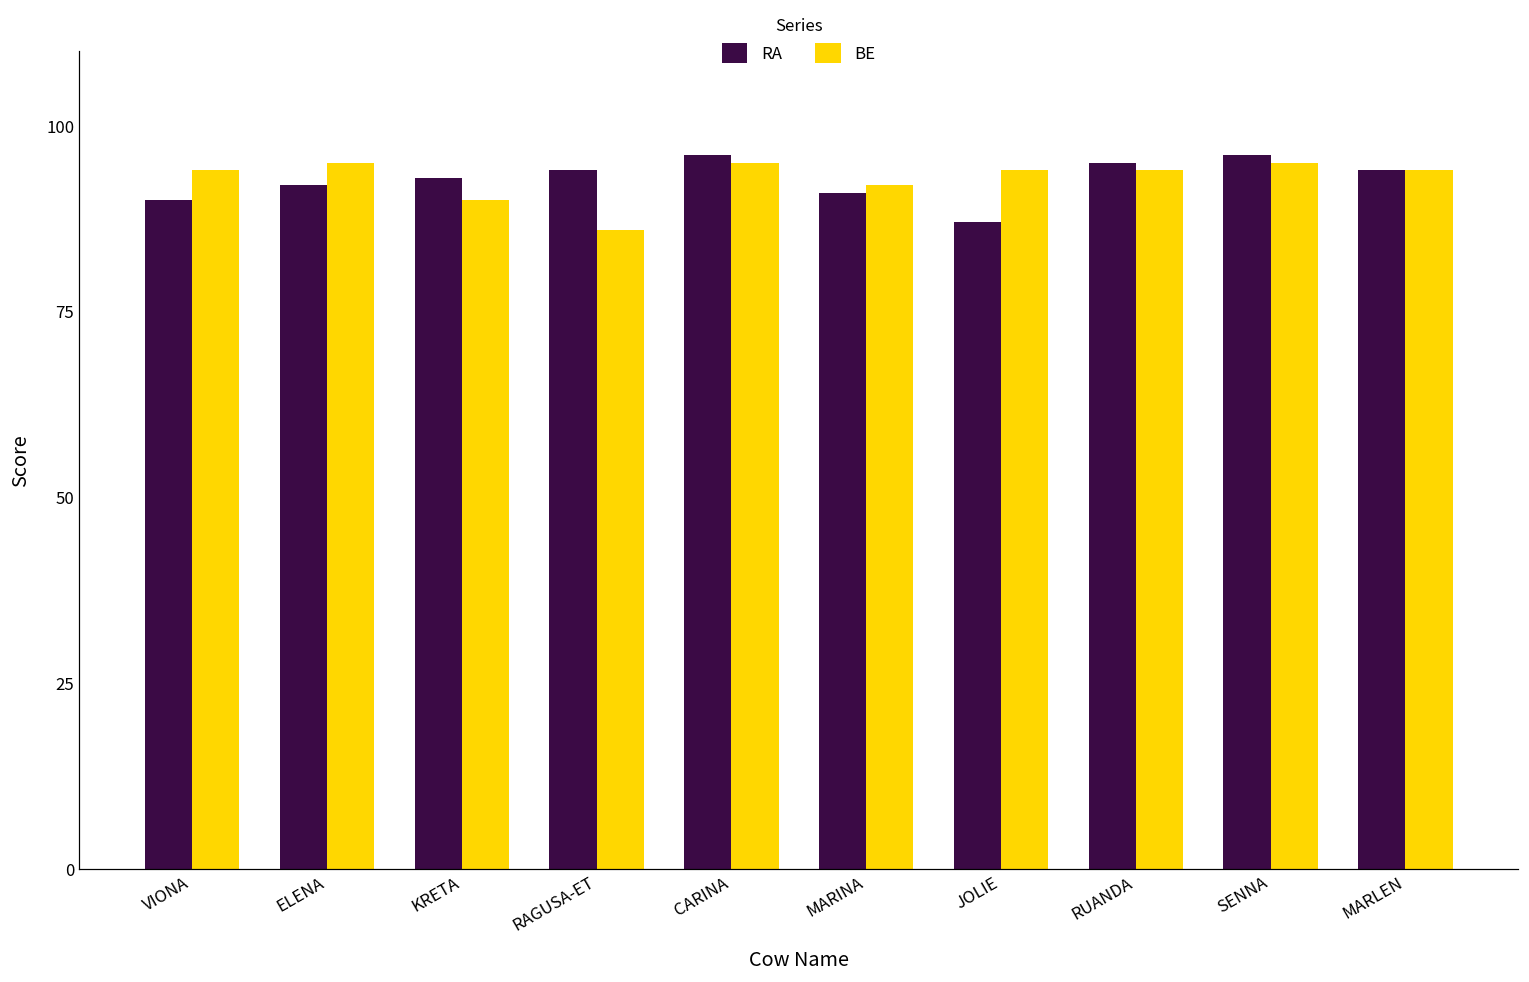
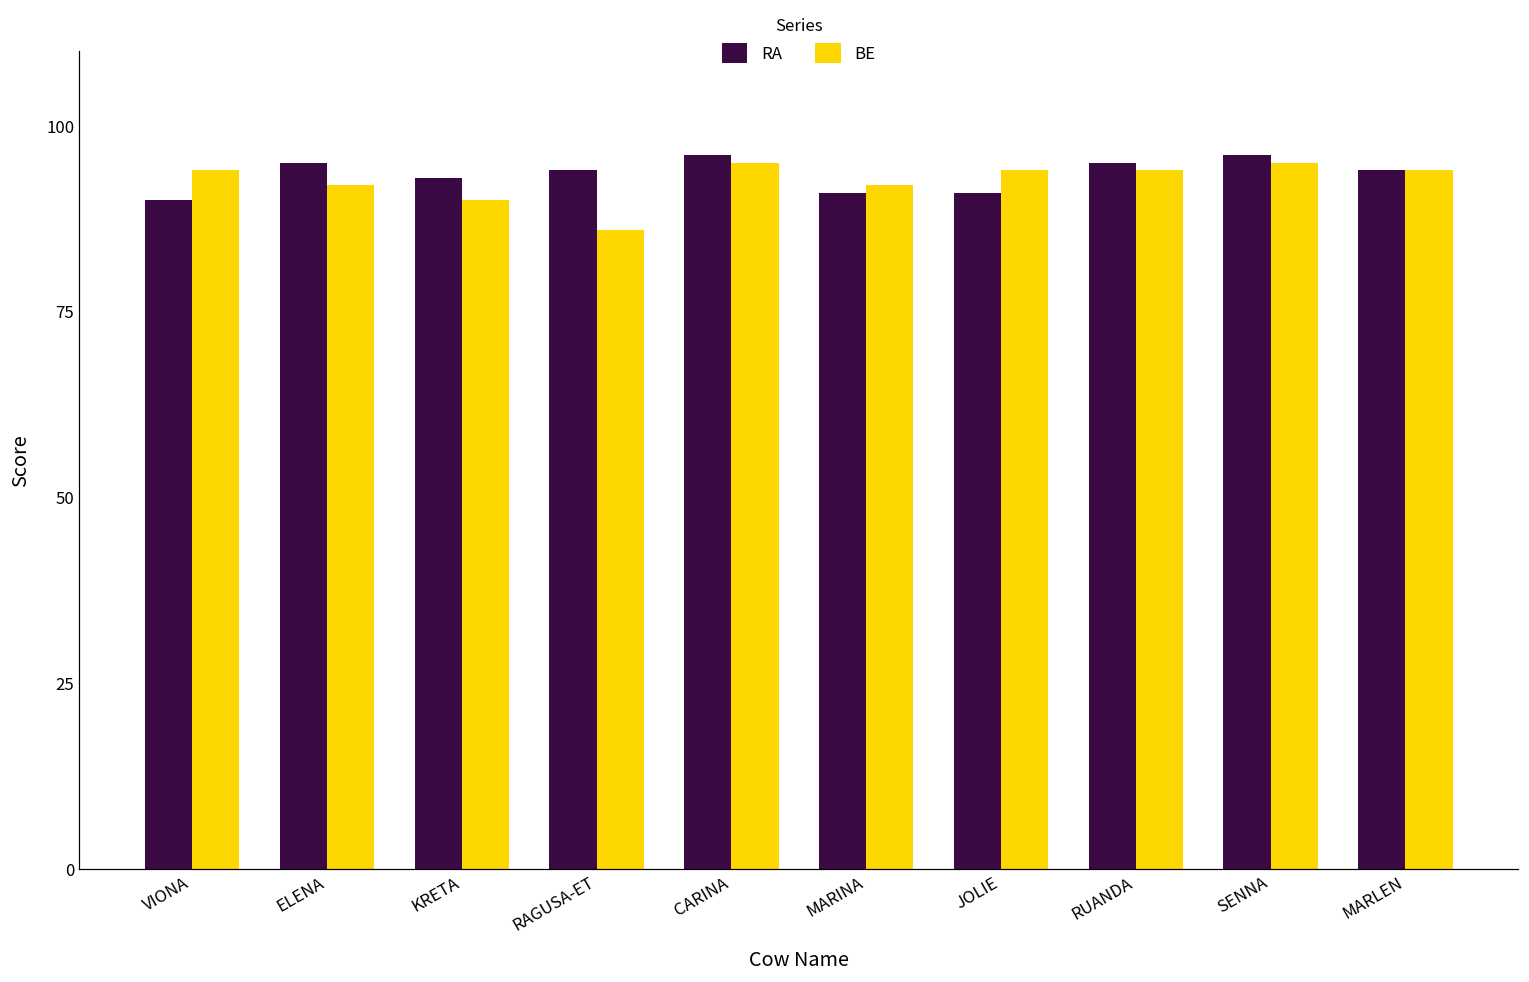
RA, ELENA: 92 -> 95
BE, ELENA: 95 -> 92
RA, JOLIE: 87 -> 91
